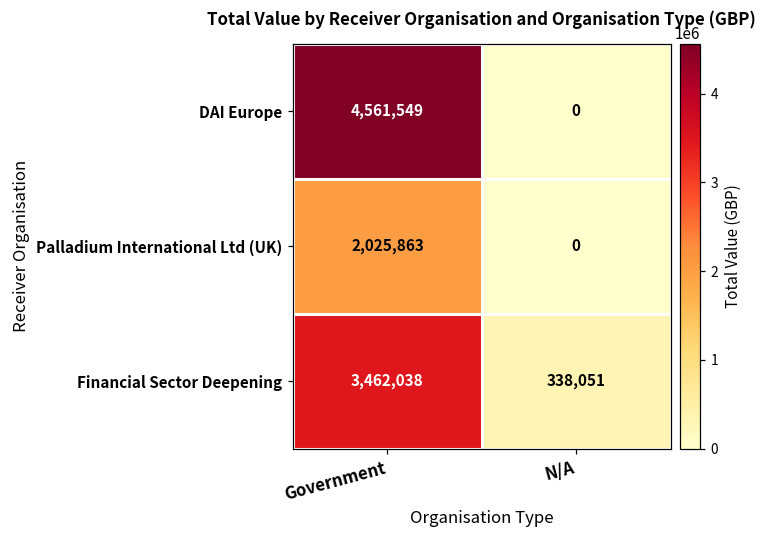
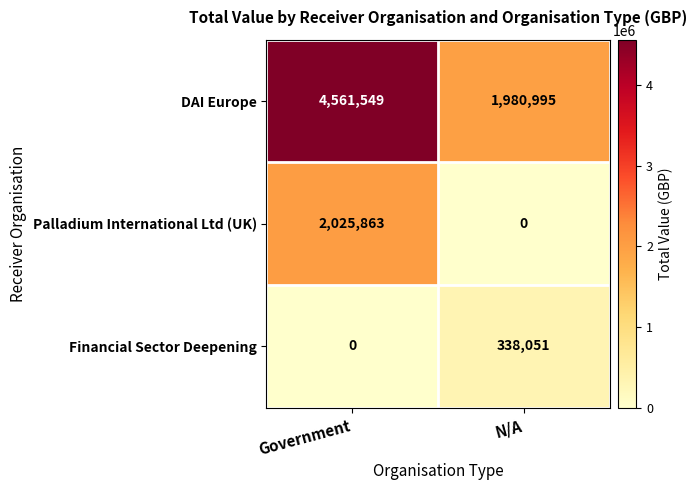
DAI Europe, N/A: 0 -> 1,980,995
Financial Sector Deepening, Government: 3,462,038 -> 0
